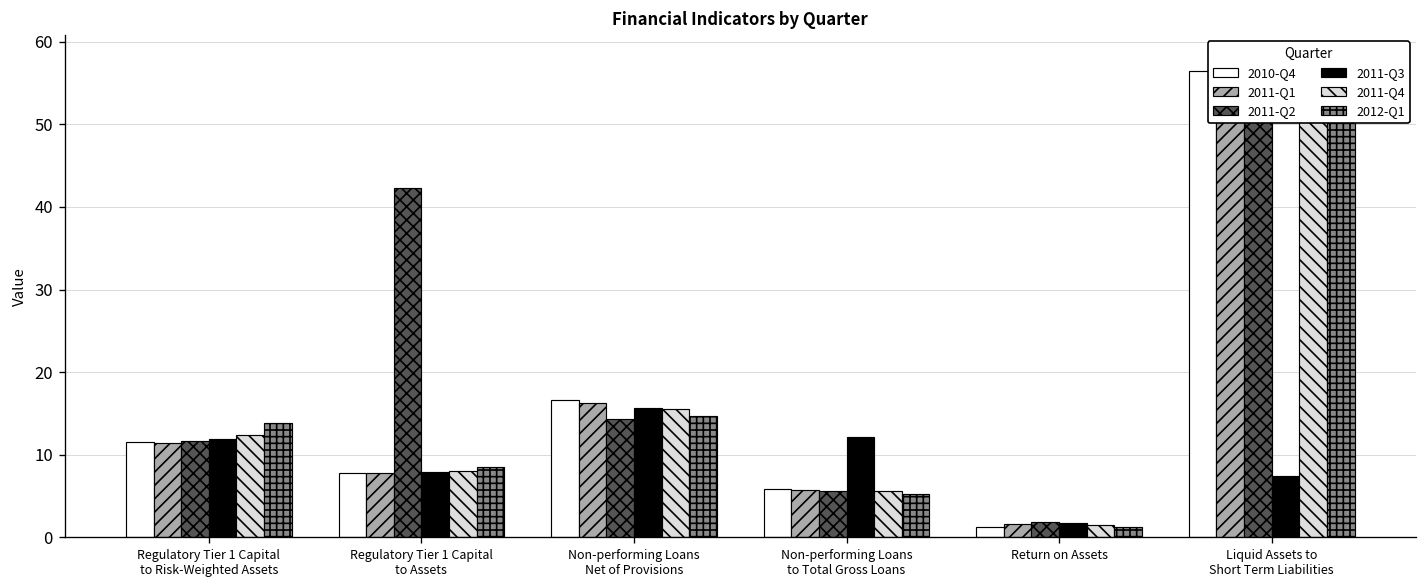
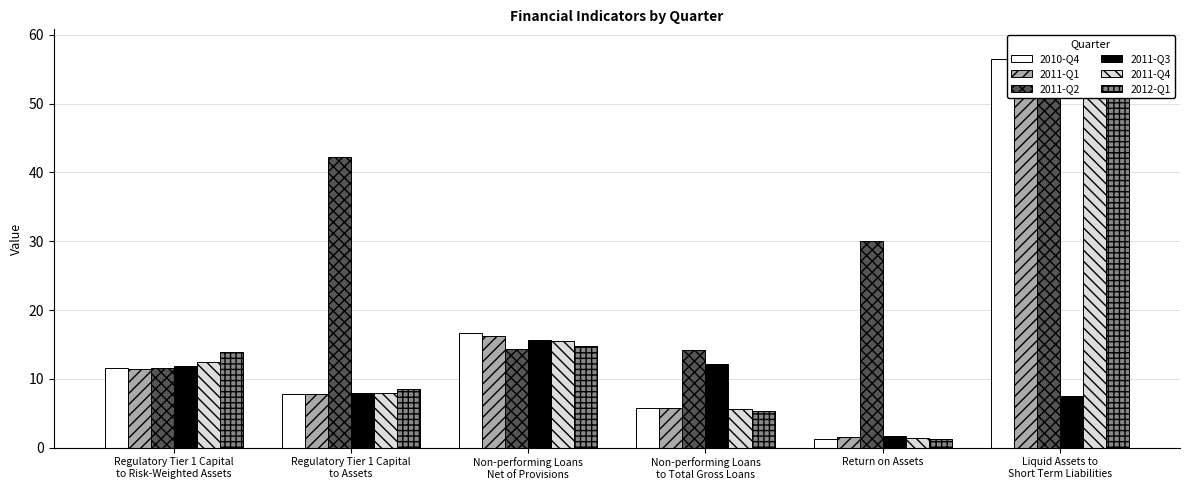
2011-Q2, Non-performing Loans to Total Gross Loans: 6 -> 14
2011-Q2, Return on Assets: 2 -> 30
